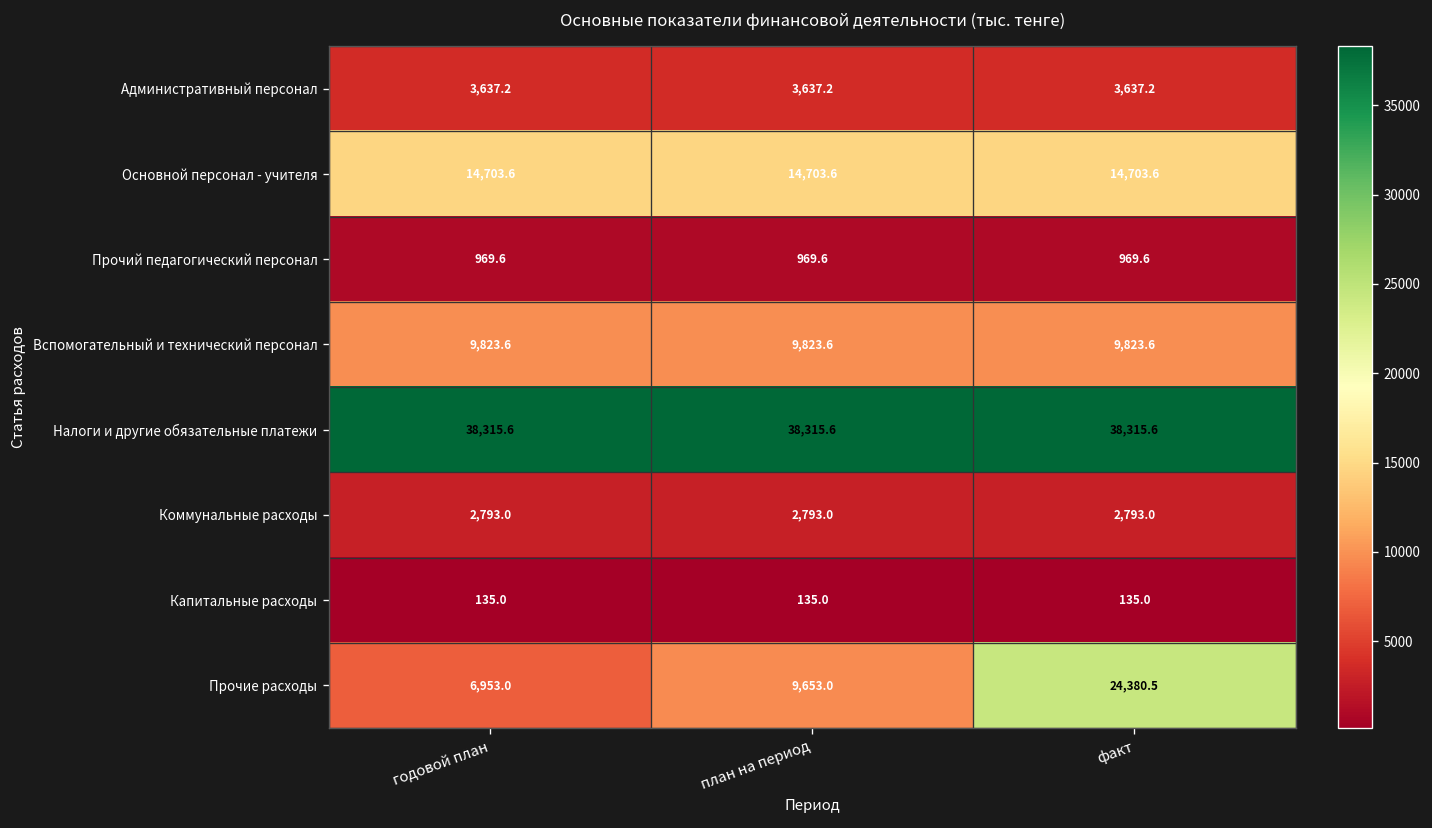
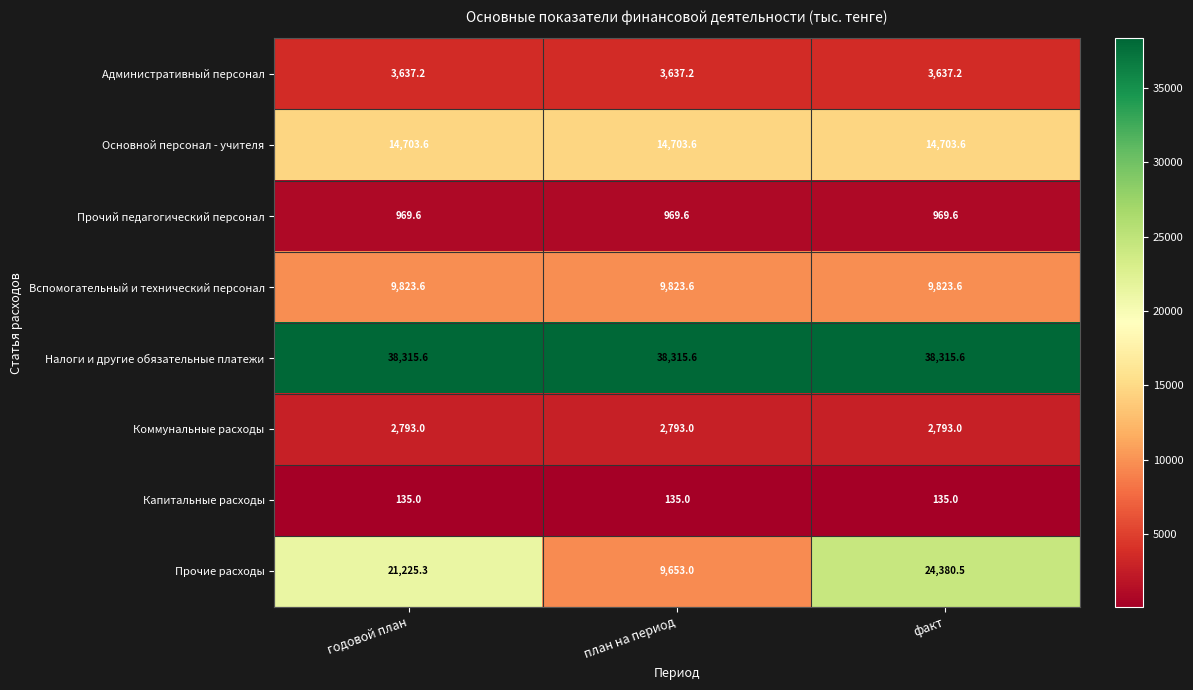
Прочие расходы, годовой план: 6,953.0 -> 21,225.3
